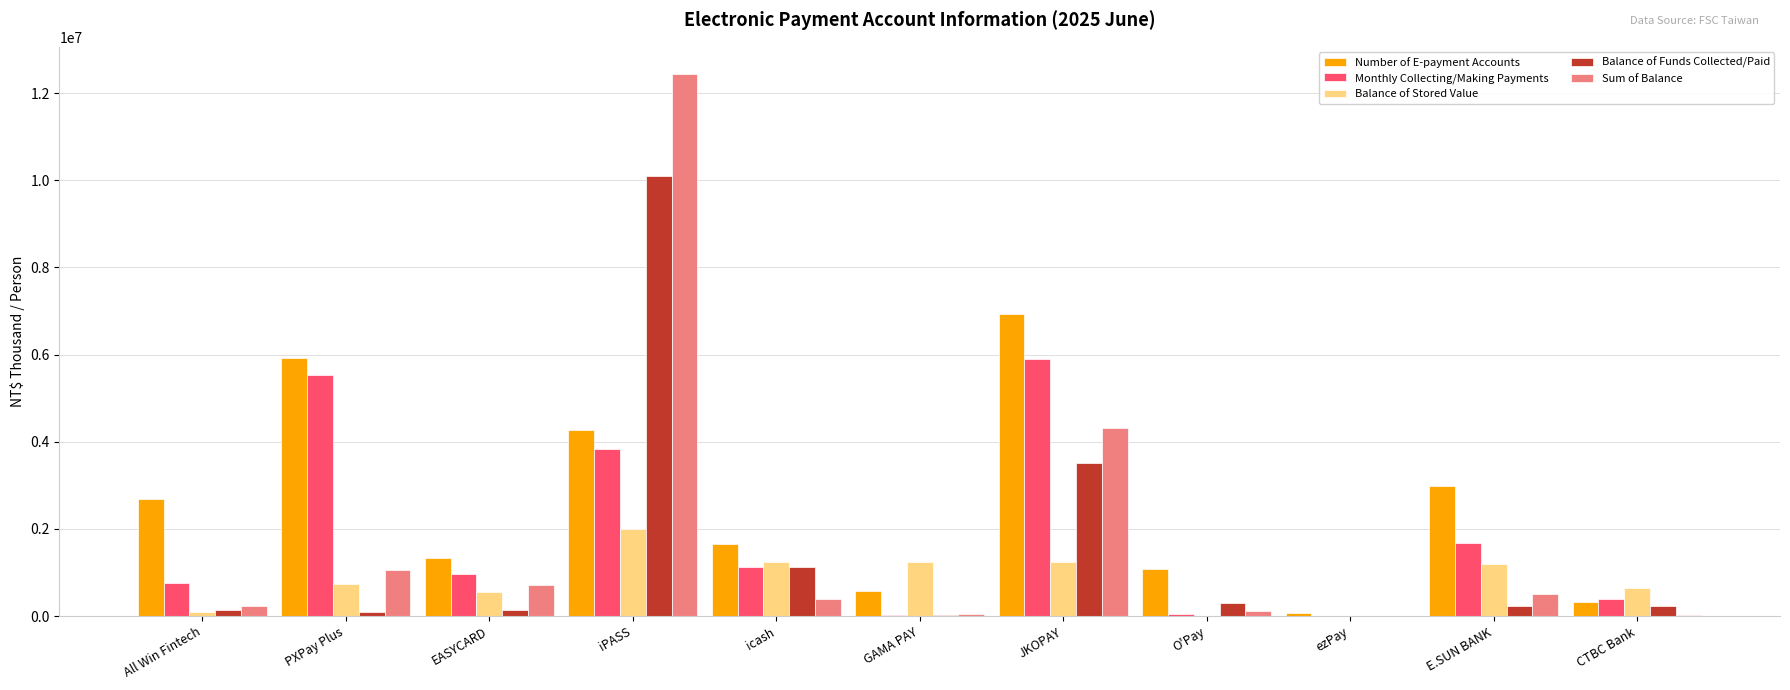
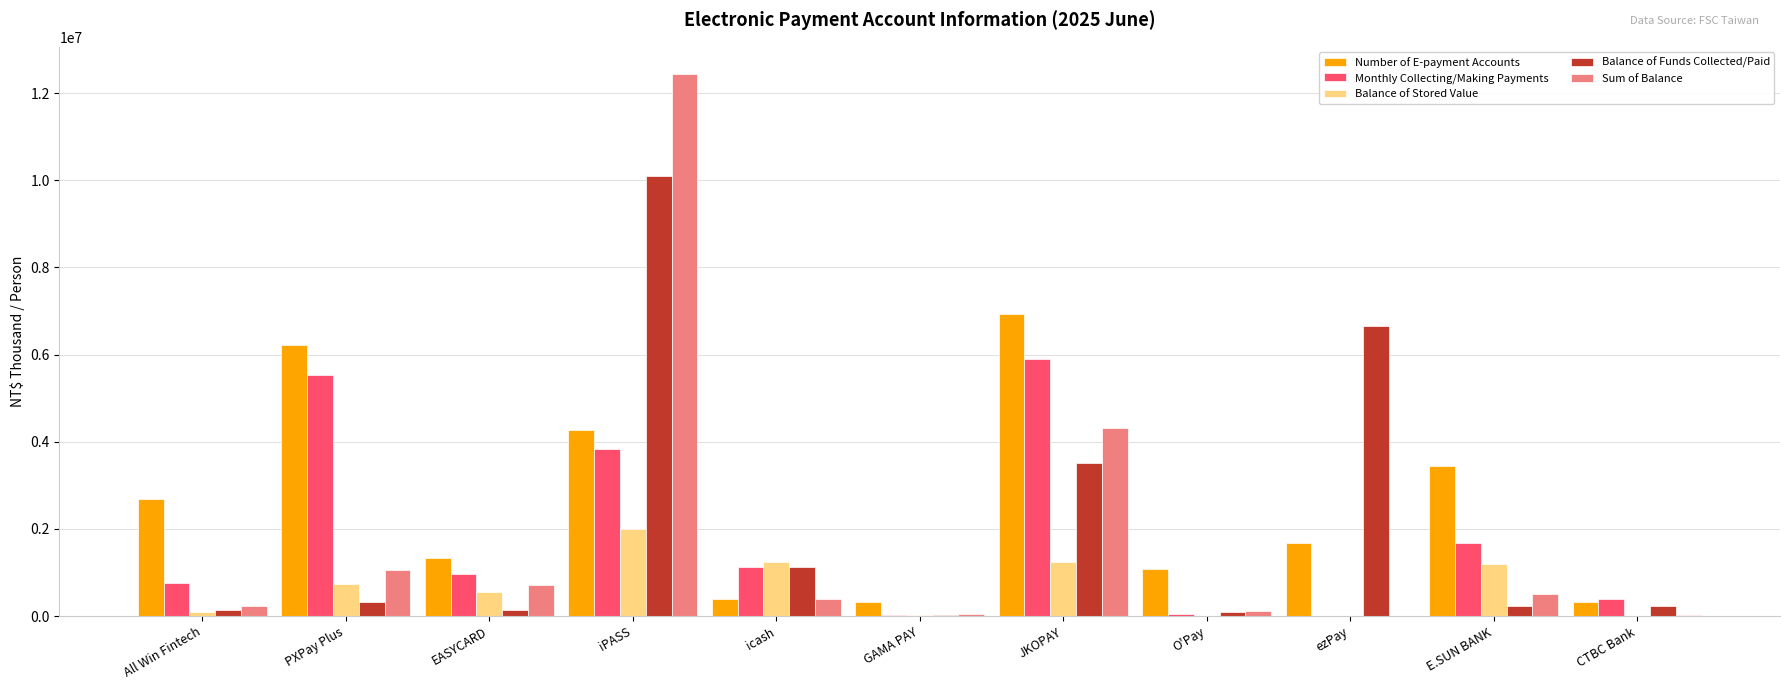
Number of E-payment Accounts, PXPay Plus: 5900000 -> 6200000
Balance of Funds Collected/Paid, PXPay Plus: 100000 -> 300000
Number of E-payment Accounts, icash: 1600000 -> 400000
Number of E-payment Accounts, GAMA PAY: 600000 -> 300000
Balance of Stored Value, GAMA PAY: 1300000 -> 0
Balance of Funds Collected/Paid, O'Pay: 300000 -> 100000
Number of E-payment Accounts, ezPay: 100000 -> 1700000
Balance of Funds Collected/Paid, ezPay: 0 -> 6600000
Number of E-payment Accounts, E.SUN BANK: 3000000 -> 3400000
Balance of Stored Value, CTBC Bank: 700000 -> 0
